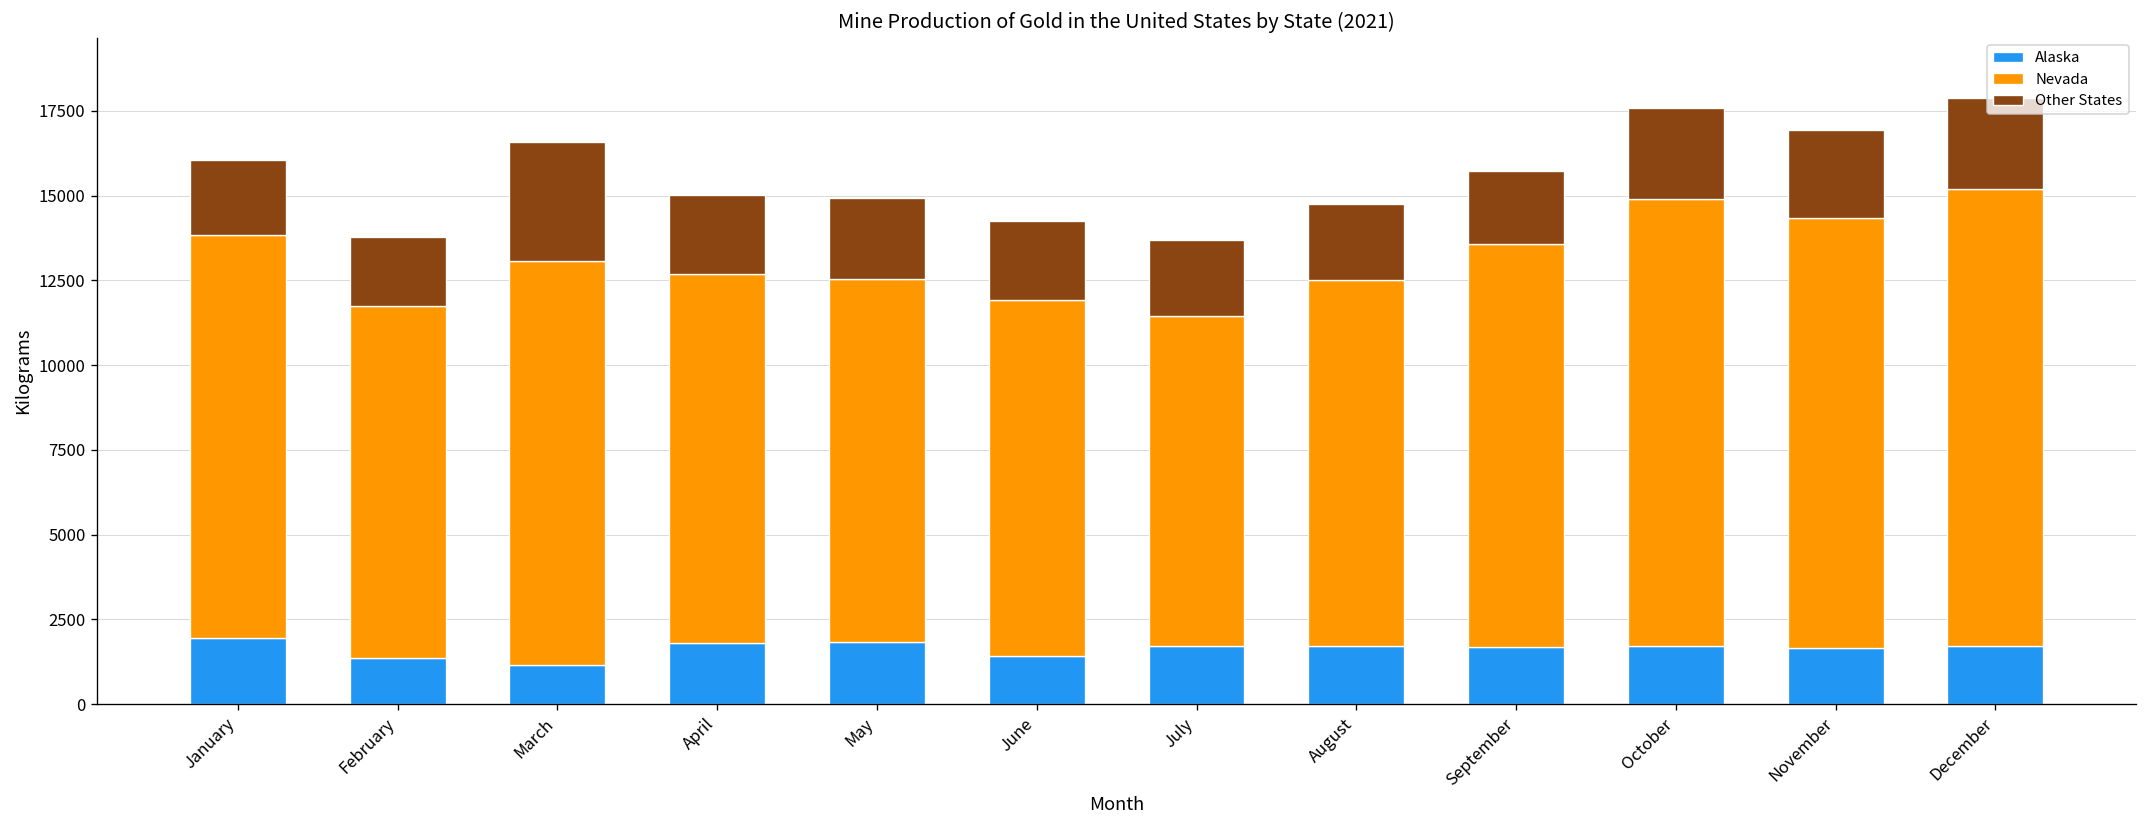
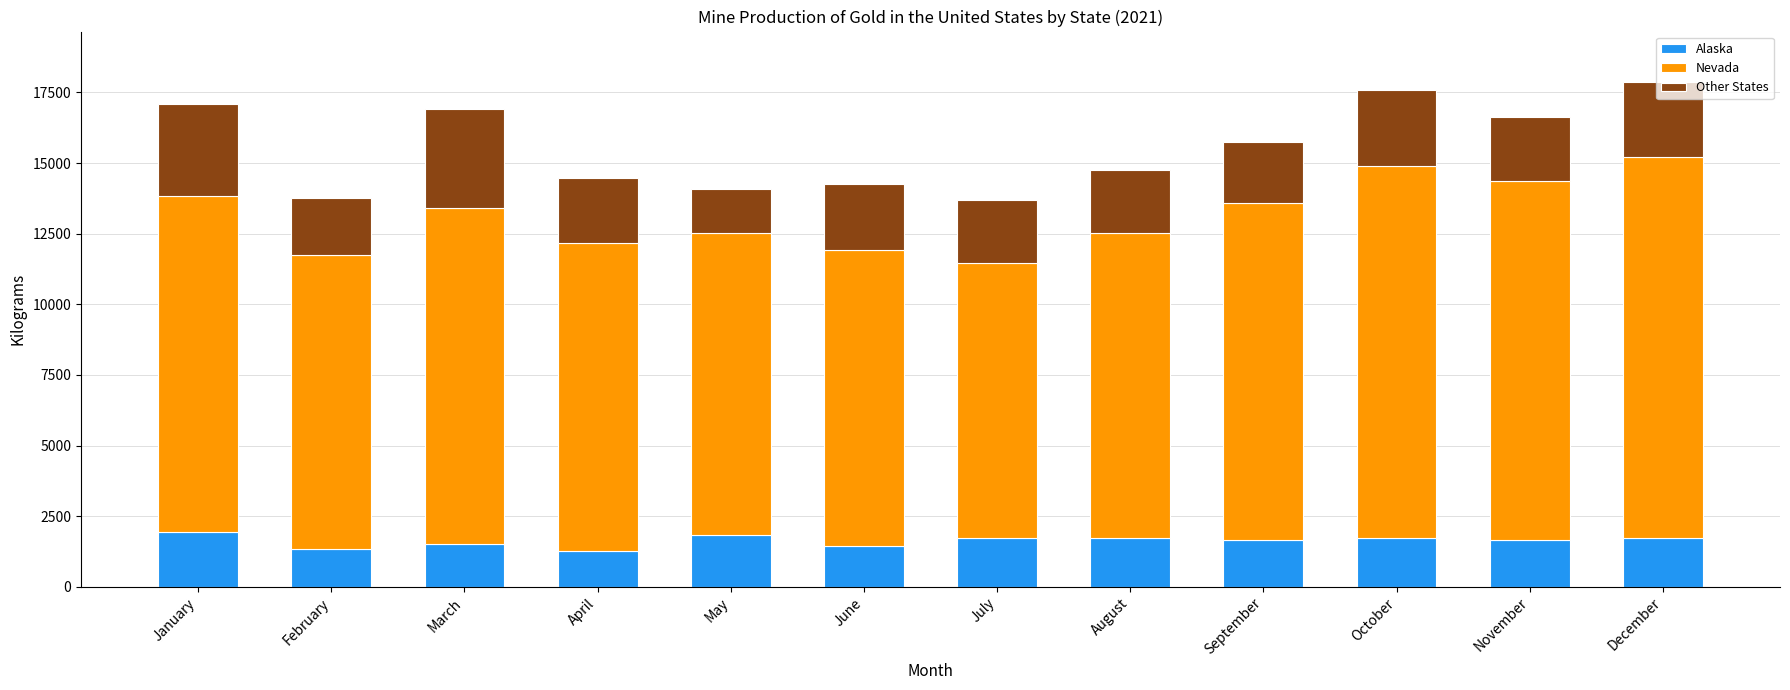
Other States, January: 2200 -> 3300
Alaska, March: 1200 -> 1500
Alaska, April: 1800 -> 1300
Other States, May: 2400 -> 1500
Other States, November: 2600 -> 2300
